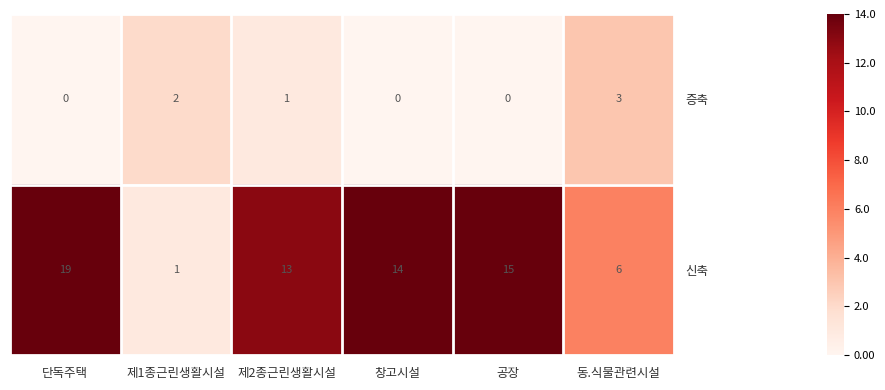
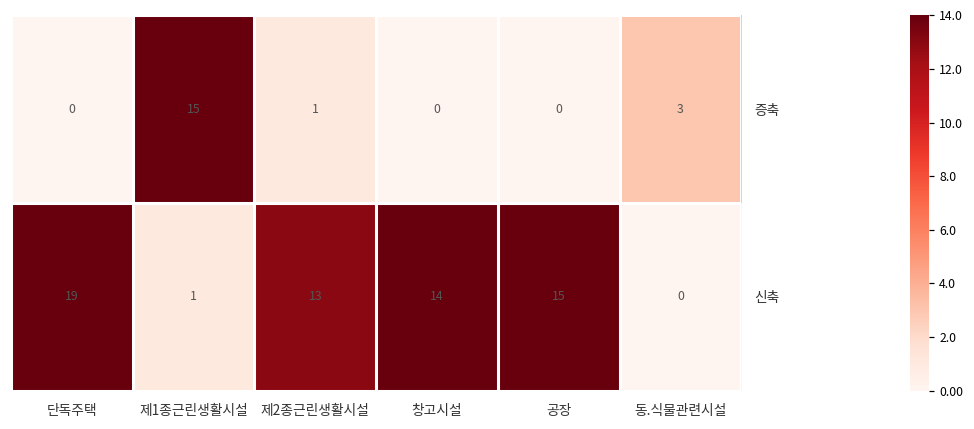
증축, 제1종근린생활시설: 2 -> 15
신축, 동.식물관련시설: 6 -> 0
